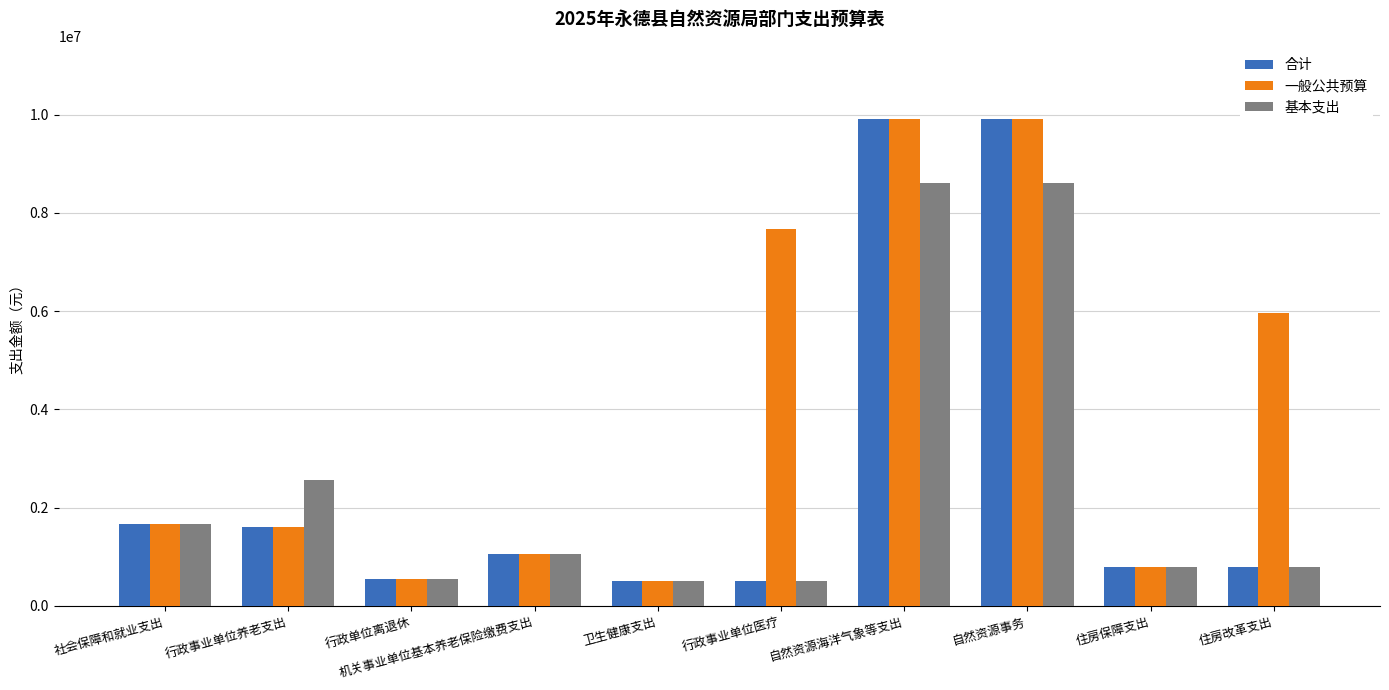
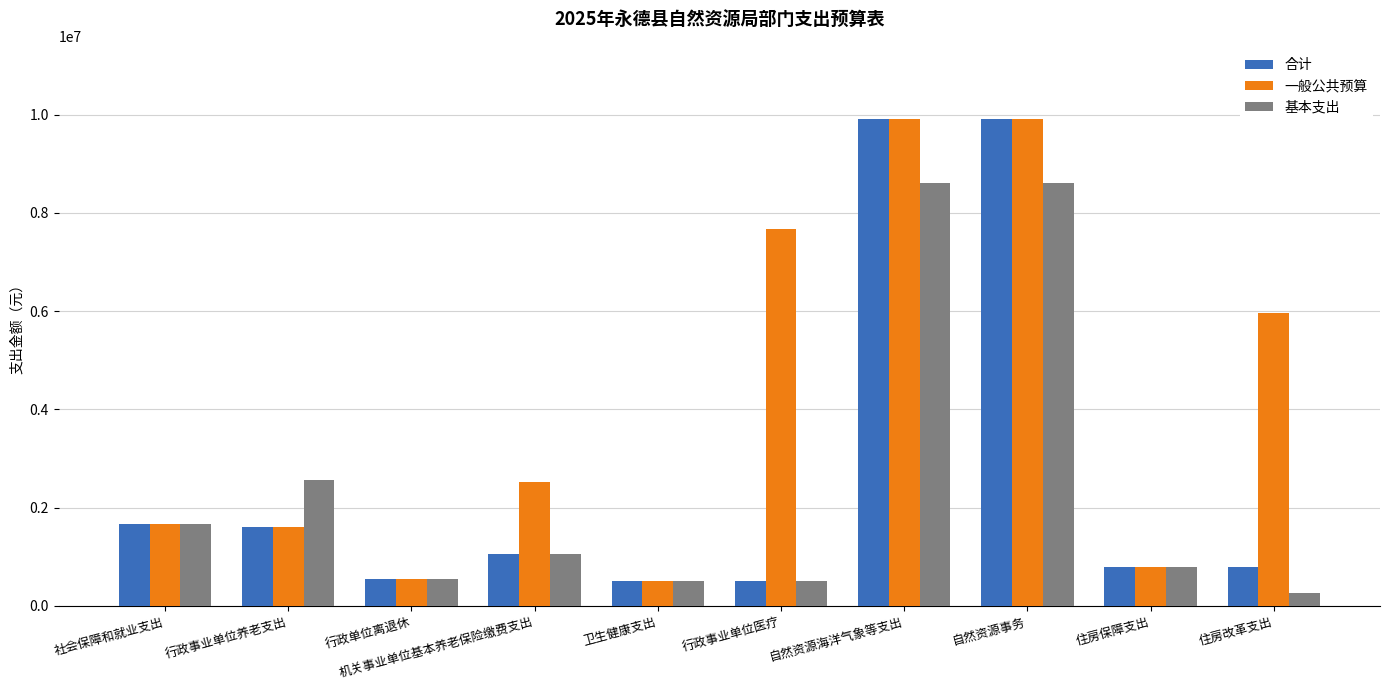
一般公共预算, 机关事业单位基本养老保险缴费支出: 1100000 -> 2500000
基本支出, 住房改革支出: 800000 -> 300000
